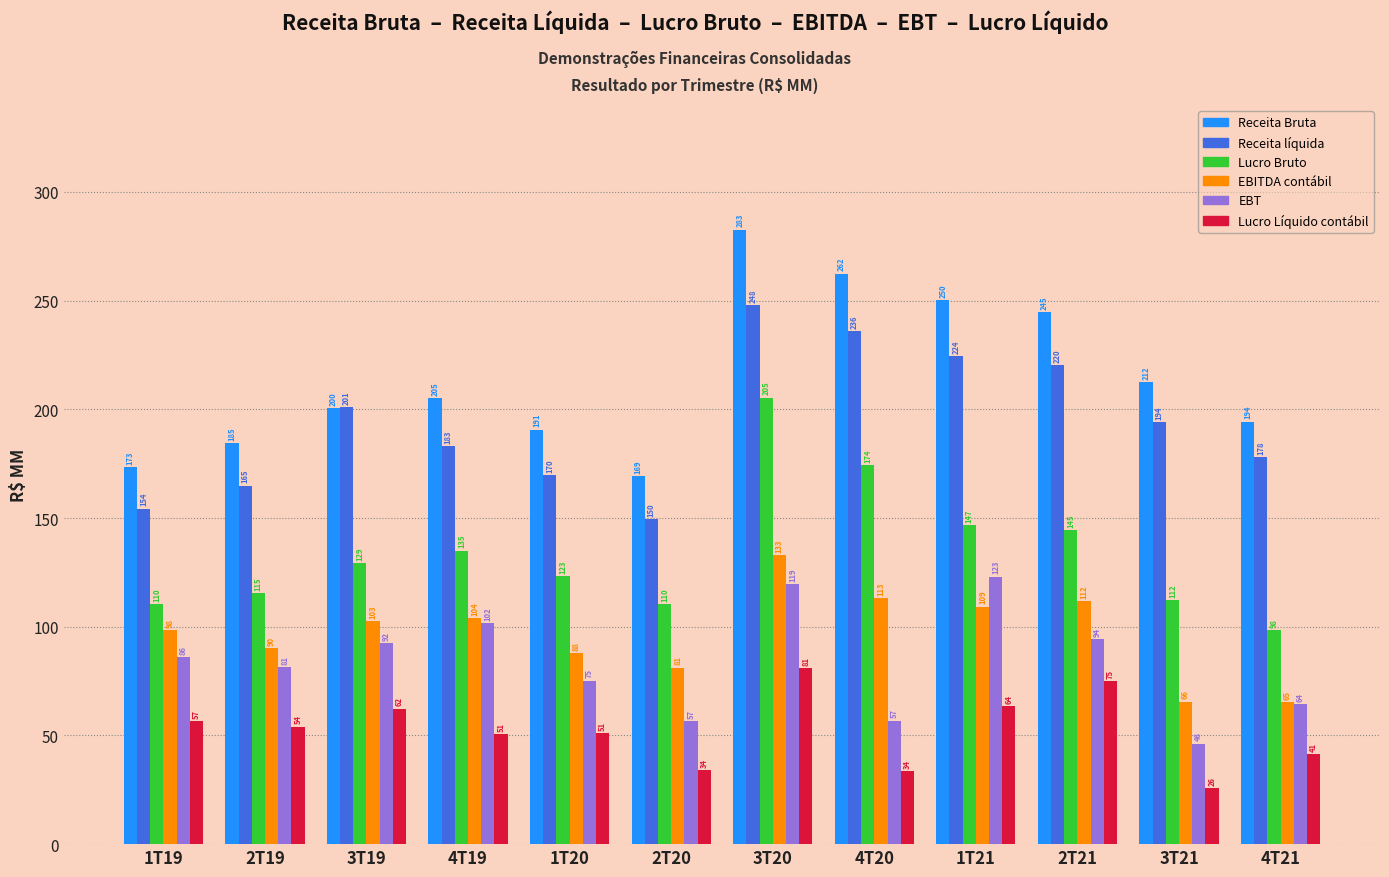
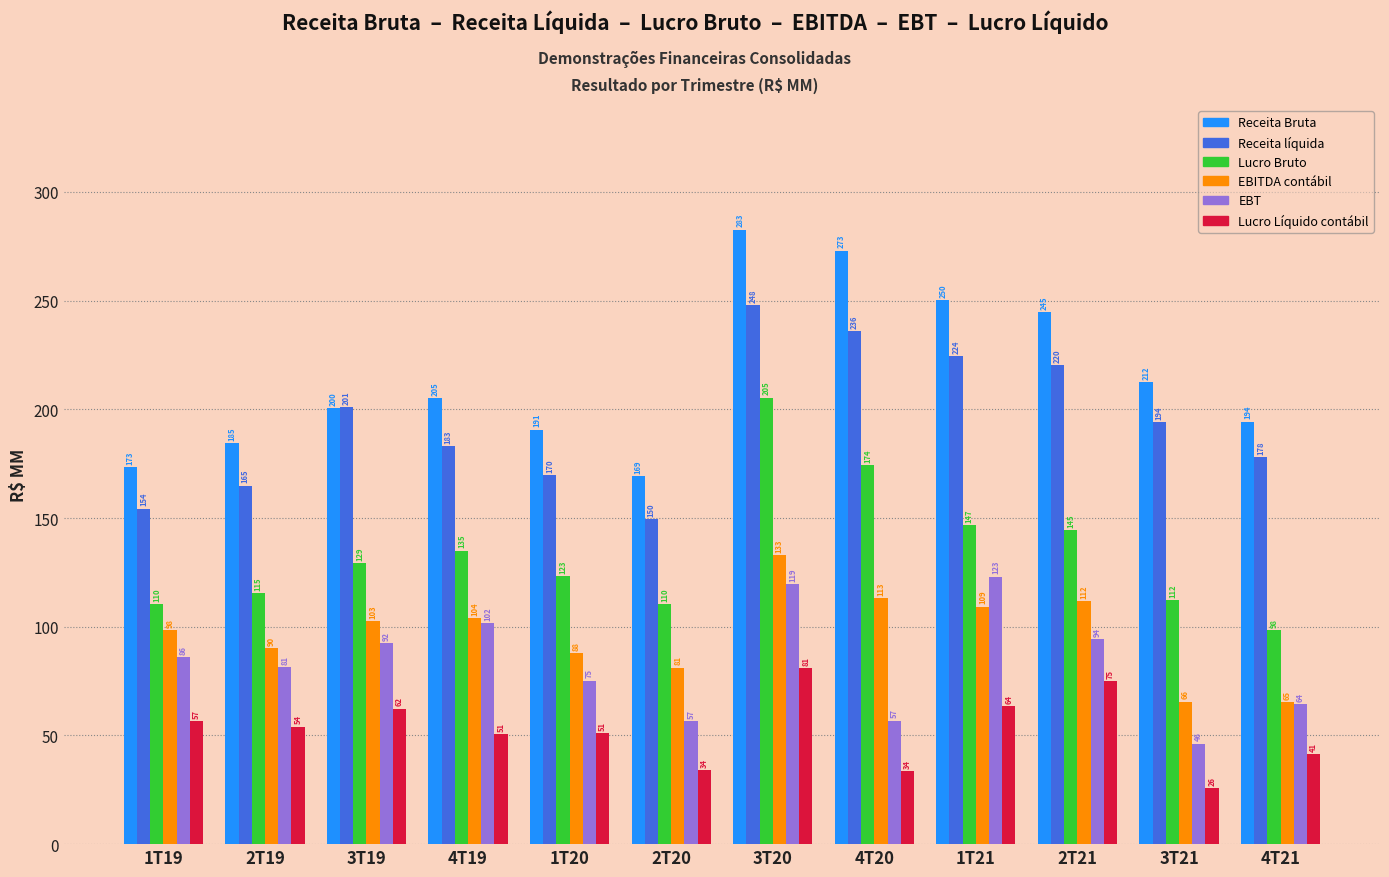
Receita Bruta, 4T20: 262 -> 273
